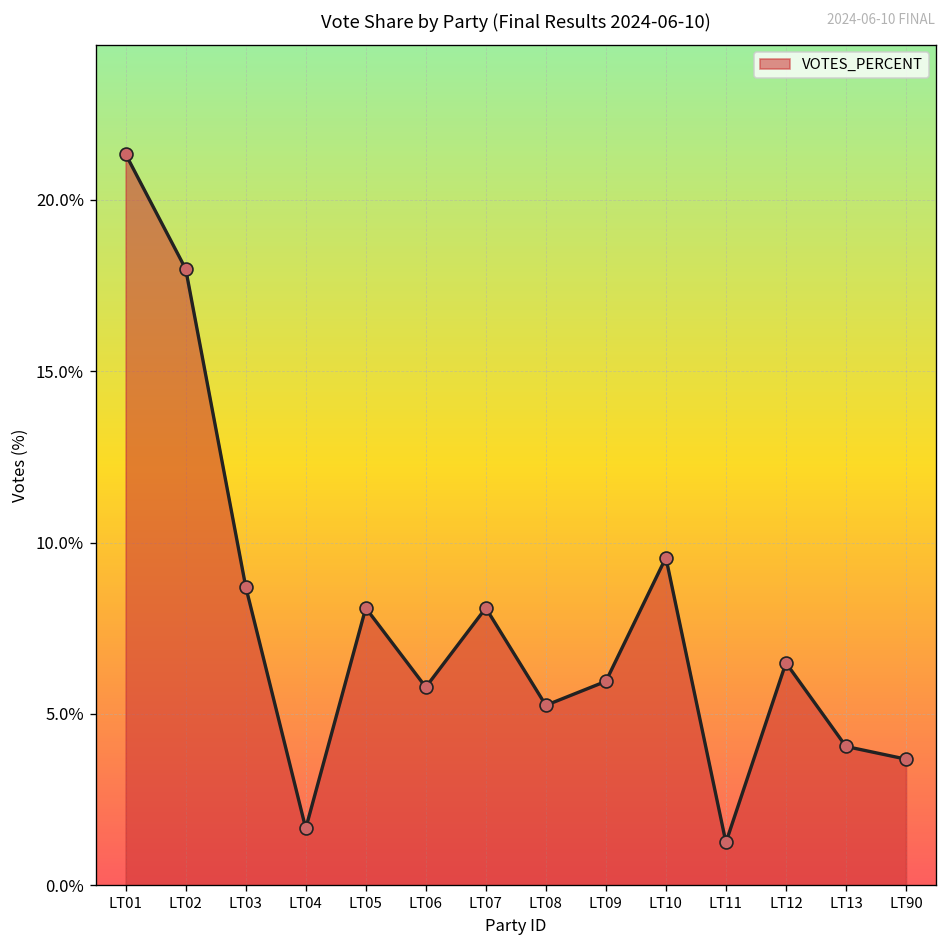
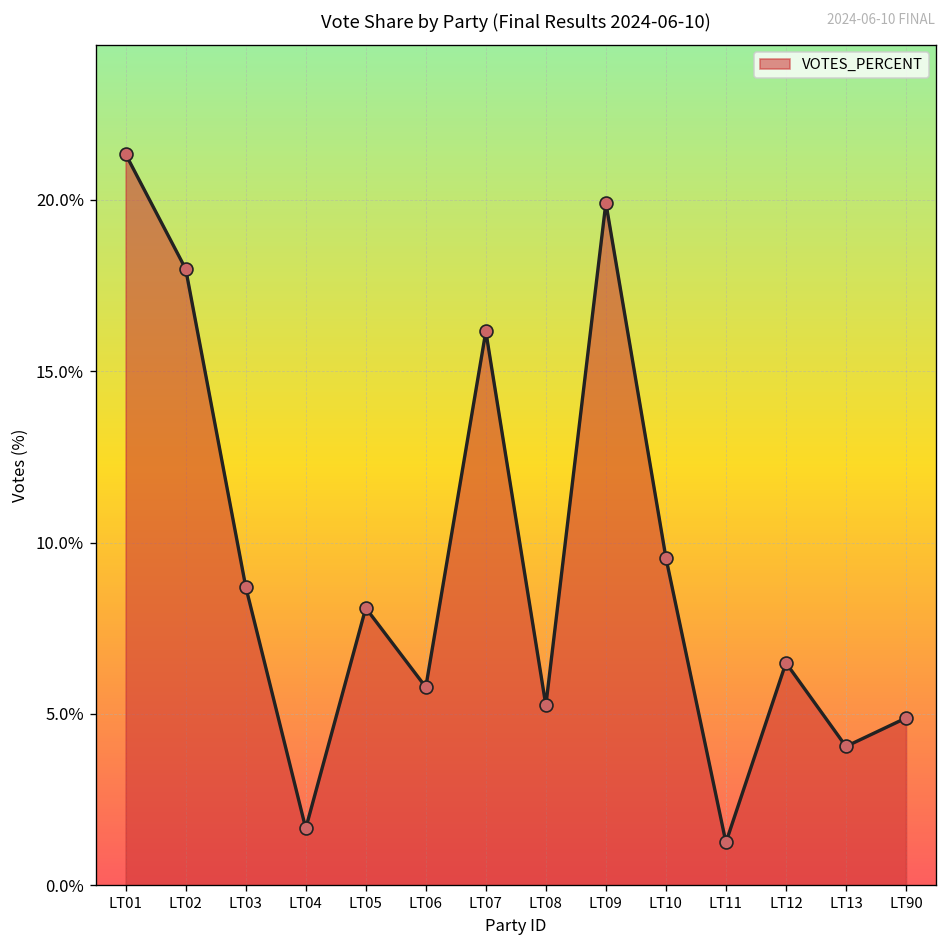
LT07: 8.1% -> 16.2%
LT09: 6.0% -> 19.9%
LT90: 3.7% -> 4.9%
